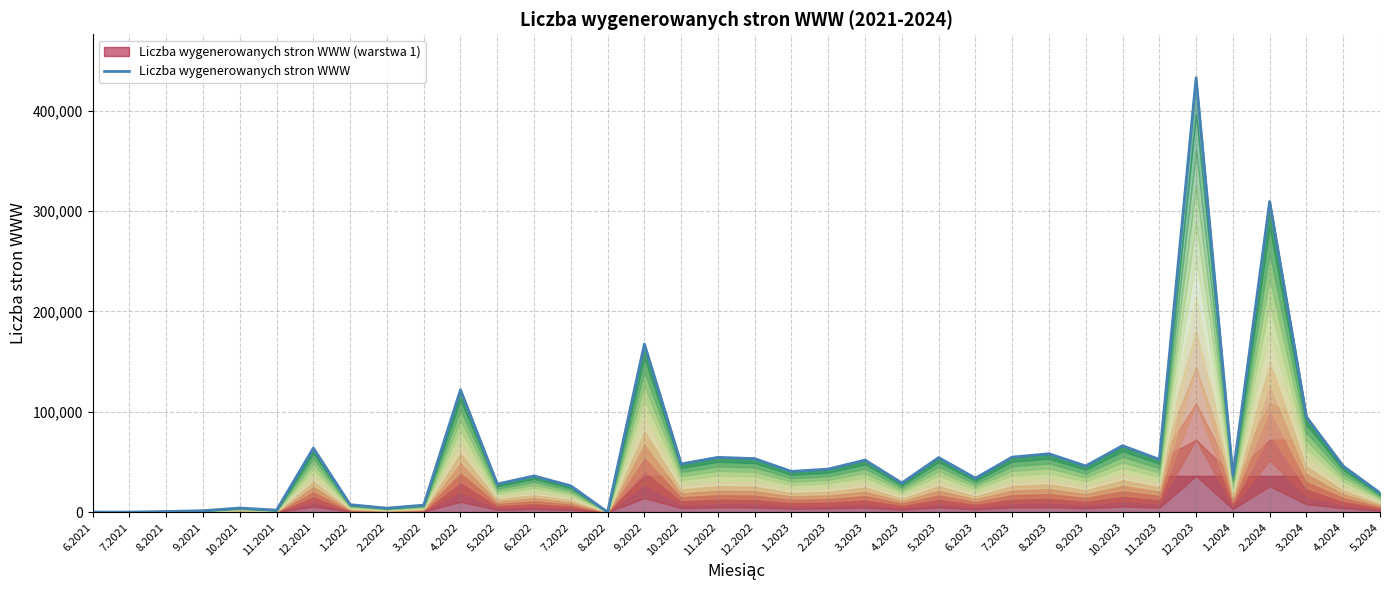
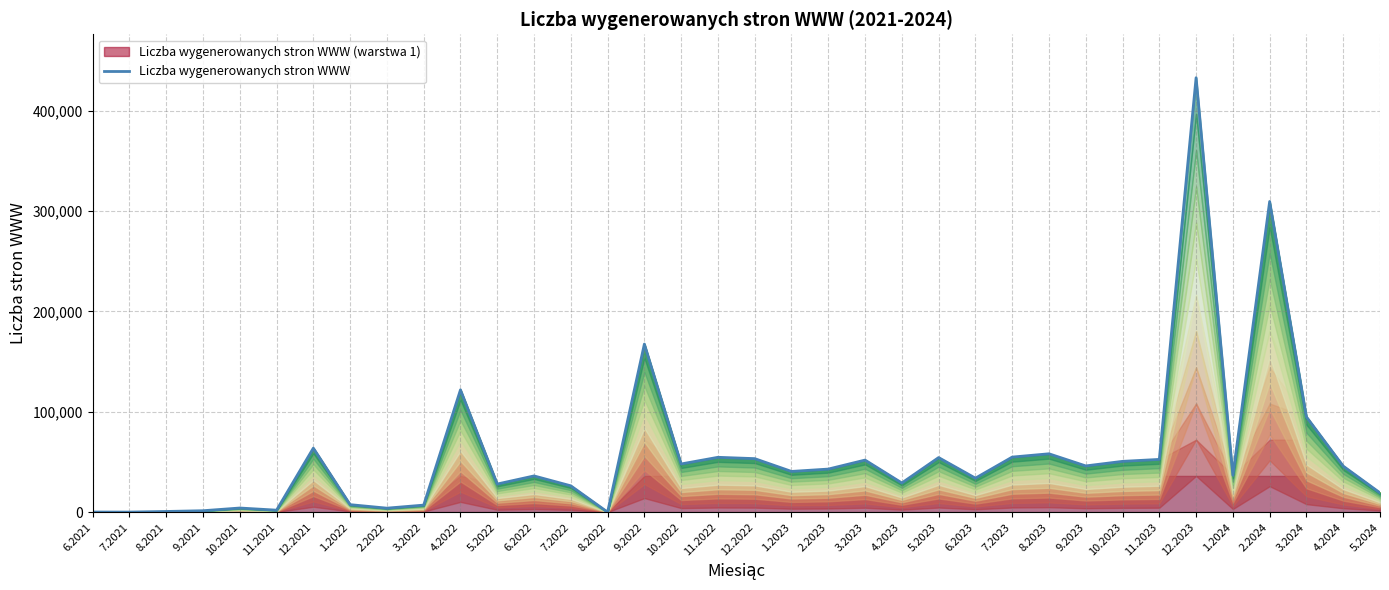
Liczba wygenerowanych stron WWW, 10.2023: 66,000 -> 51,000
